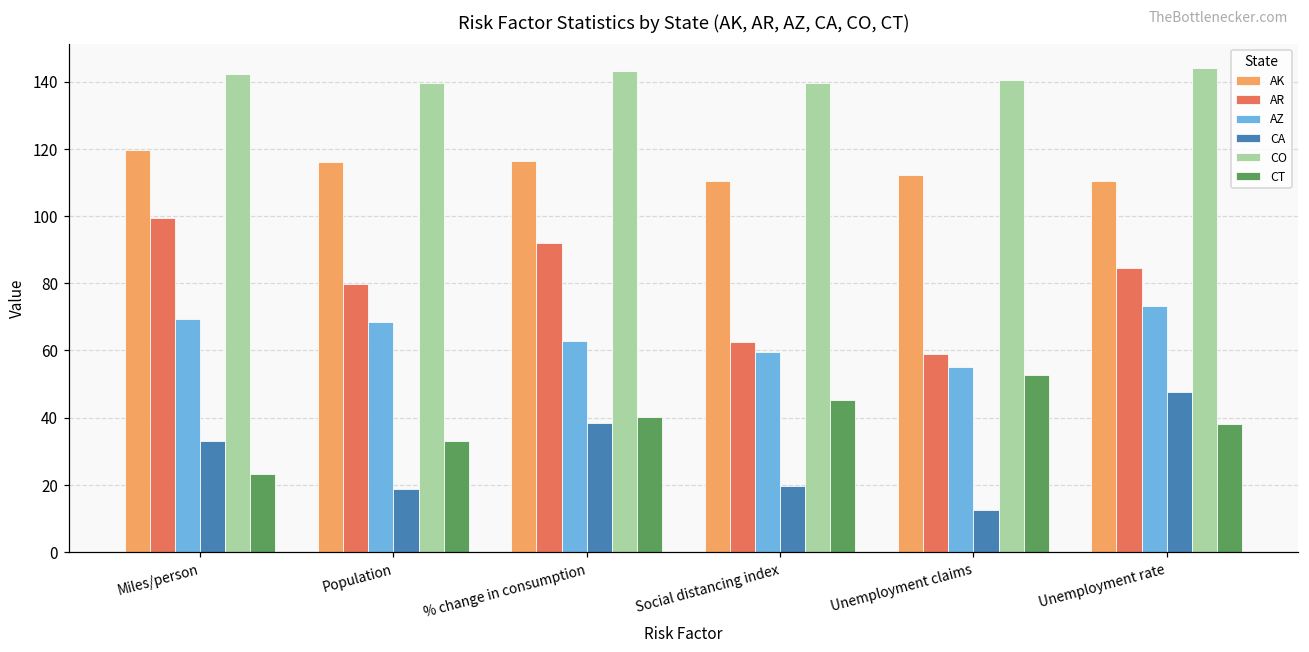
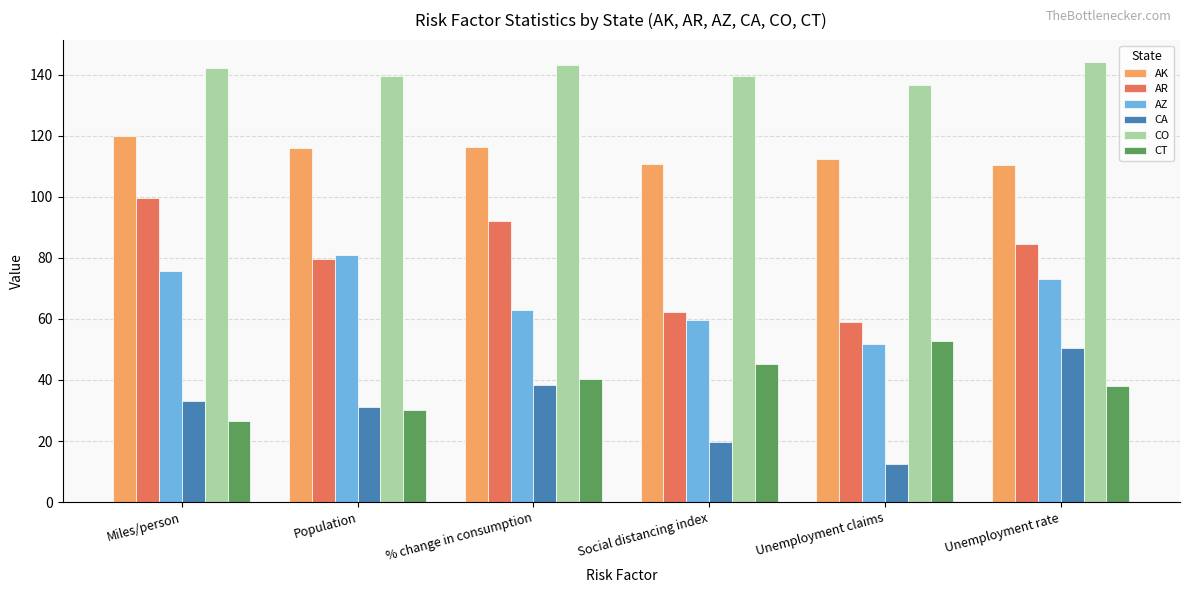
AZ, Miles/person: 69 -> 76
CT, Miles/person: 23 -> 27
AZ, Population: 68 -> 81
CA, Population: 19 -> 31
CT, Population: 33 -> 30
AZ, Unemployment claims: 55 -> 52
CO, Unemployment claims: 141 -> 137
CA, Unemployment rate: 48 -> 50
